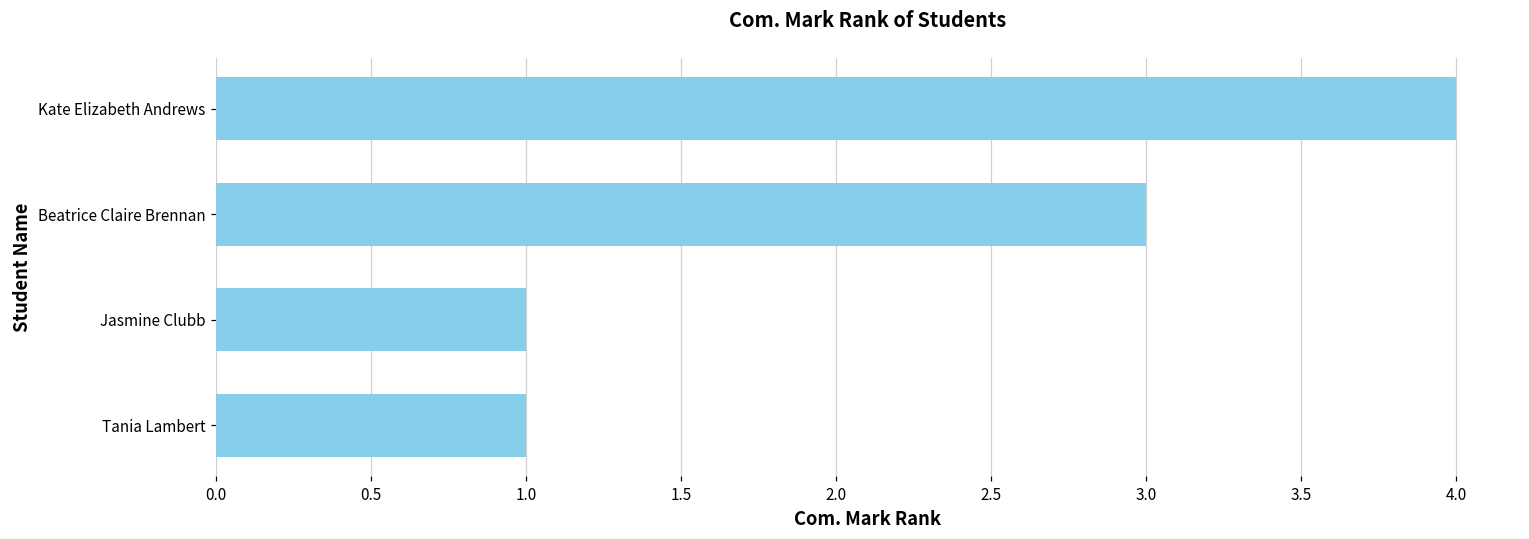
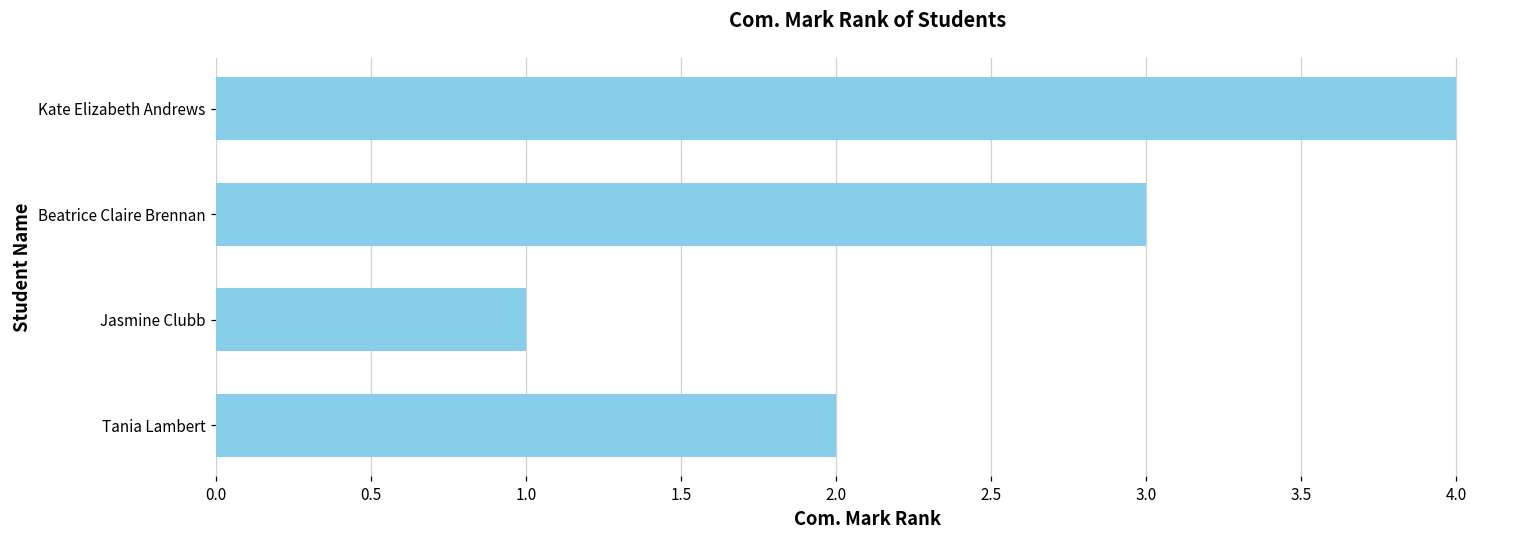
Tania Lambert: 1 -> 2
